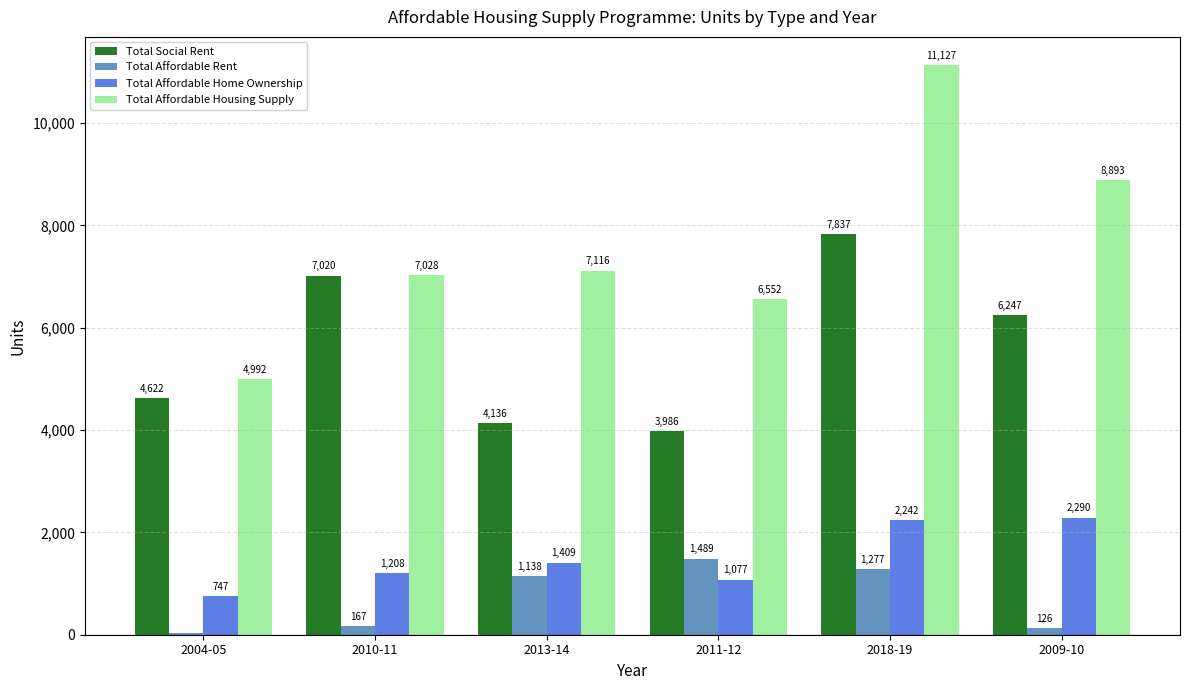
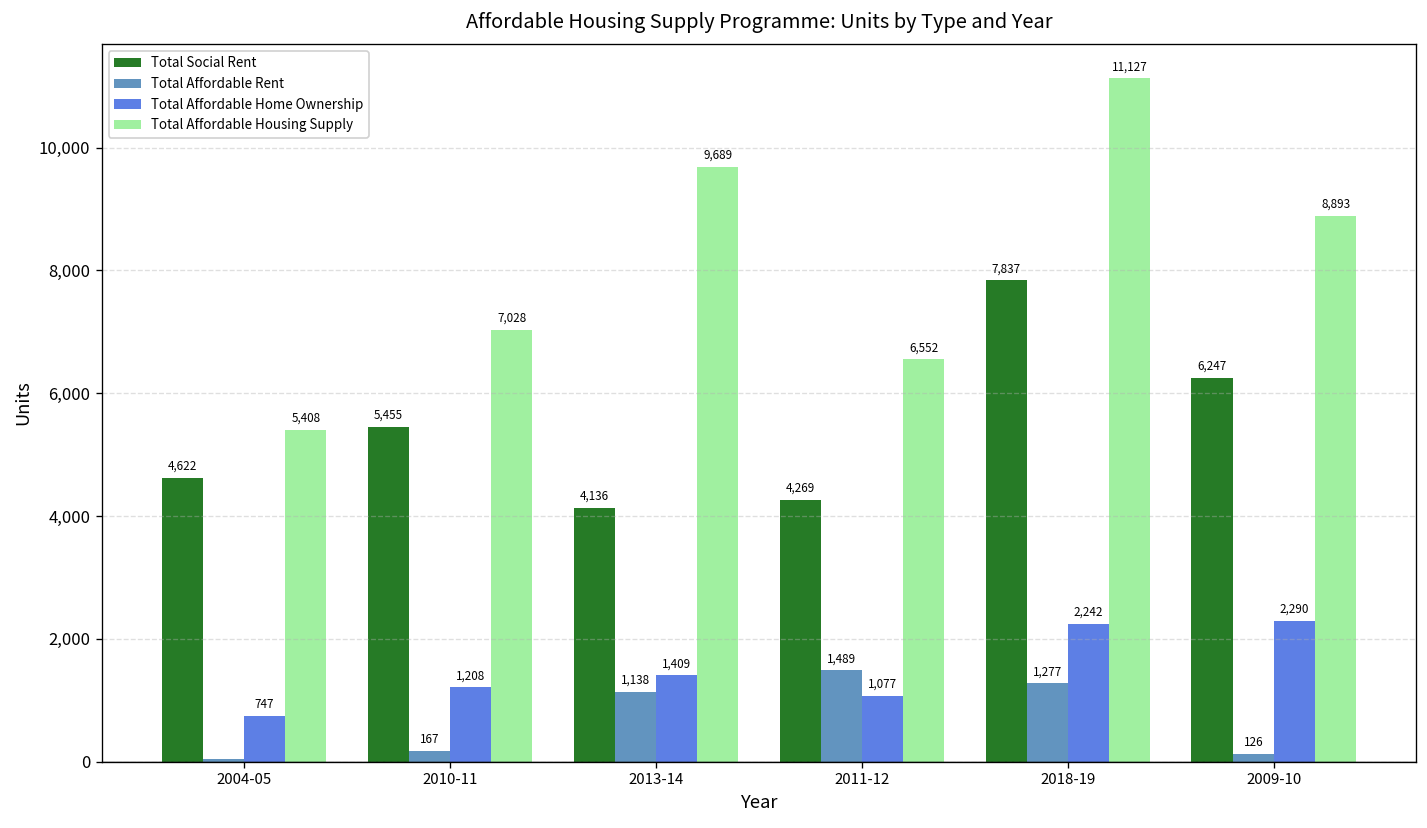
Total Affordable Housing Supply, 2004-05: 4,992 -> 5,408
Total Social Rent, 2010-11: 7,020 -> 5,455
Total Affordable Housing Supply, 2013-14: 7,116 -> 9,689
Total Social Rent, 2011-12: 3,986 -> 4,269
